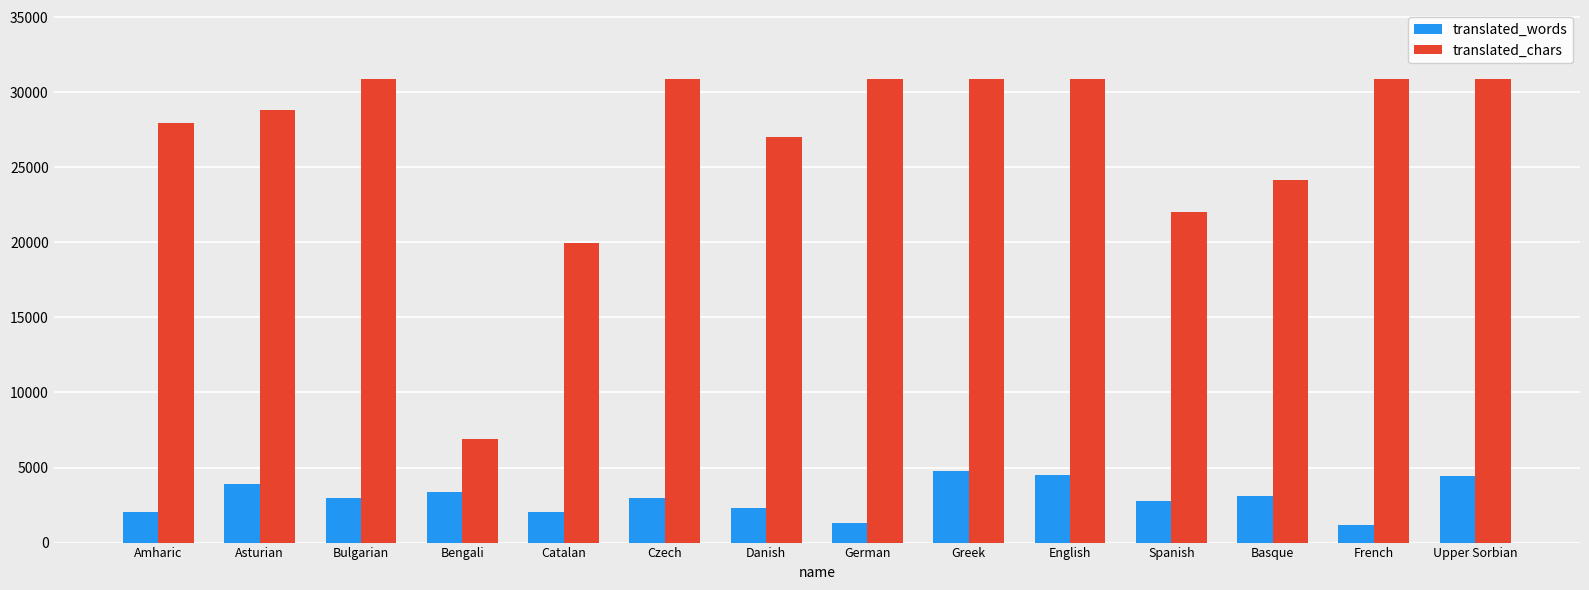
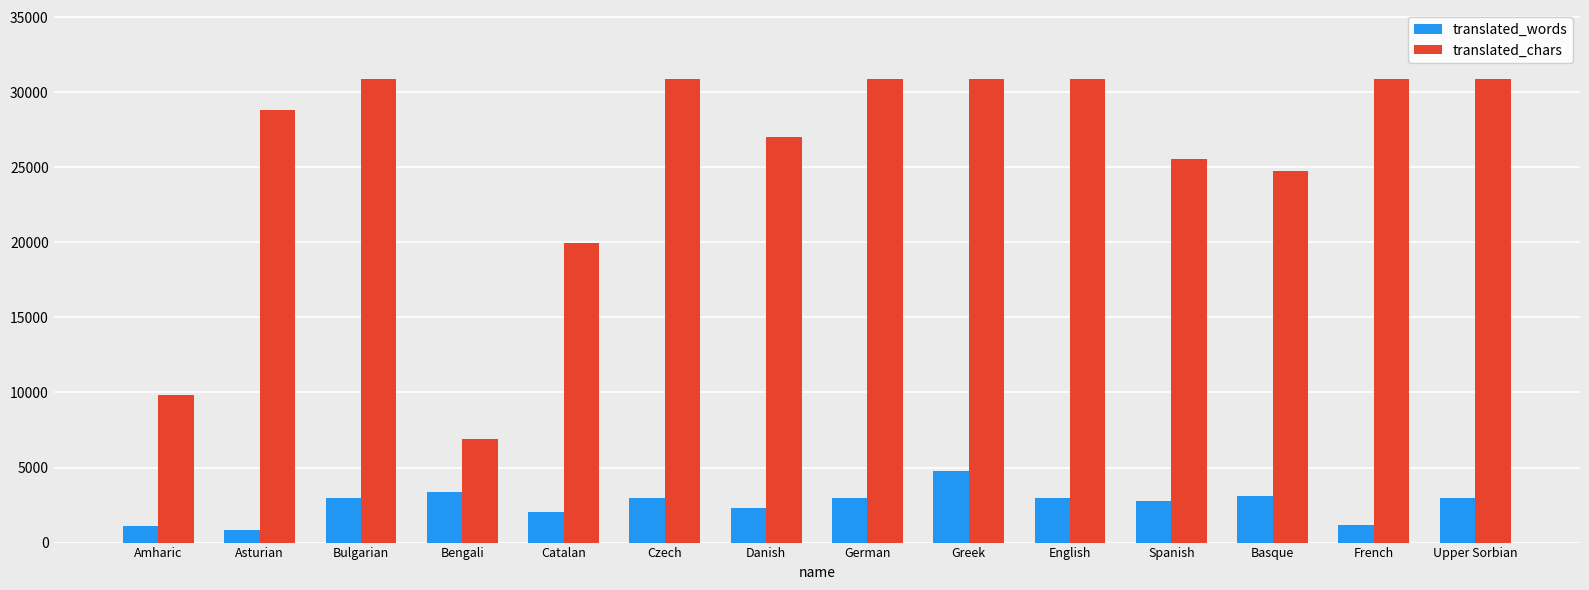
translated_words, Amharic: 2000 -> 1100
translated_chars, Amharic: 27900 -> 9800
translated_words, Asturian: 3900 -> 900
translated_words, German: 1300 -> 2900
translated_words, English: 4500 -> 2900
translated_chars, Spanish: 22000 -> 25500
translated_chars, Basque: 24200 -> 24800
translated_words, Upper Sorbian: 4400 -> 2900
